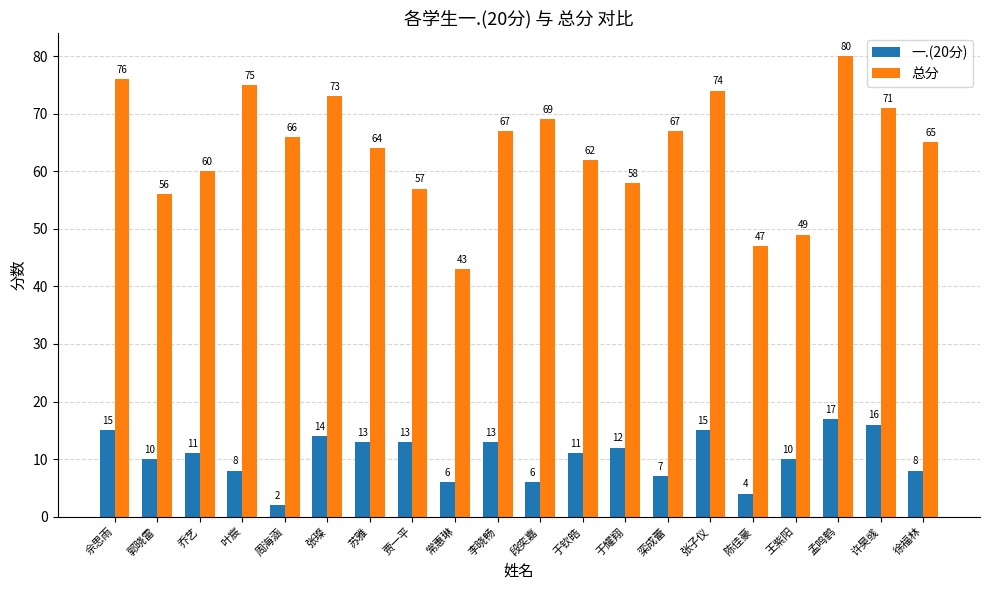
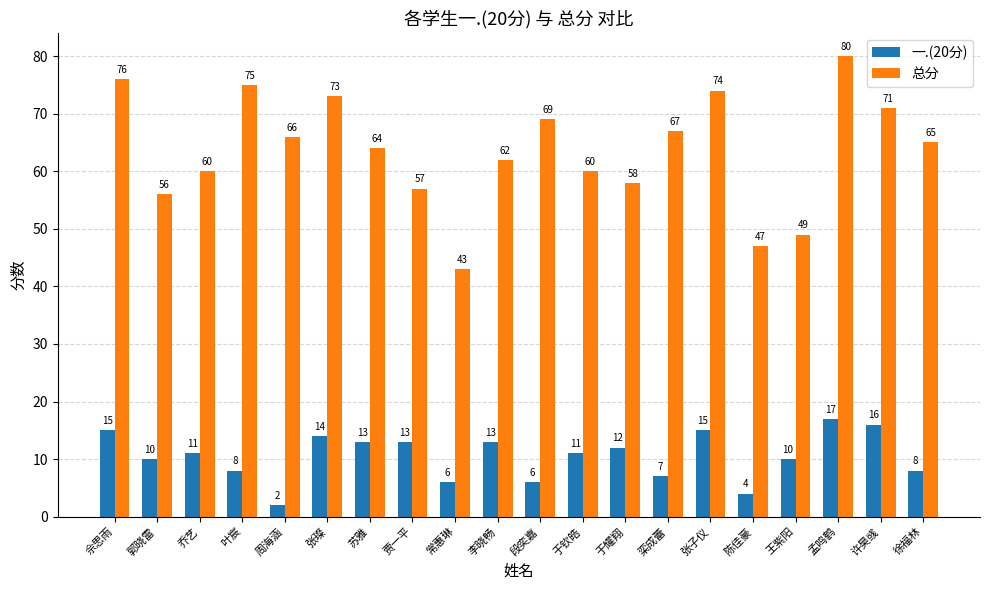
总分, 李晓畅: 67 -> 62
总分, 于钦皓: 62 -> 60
